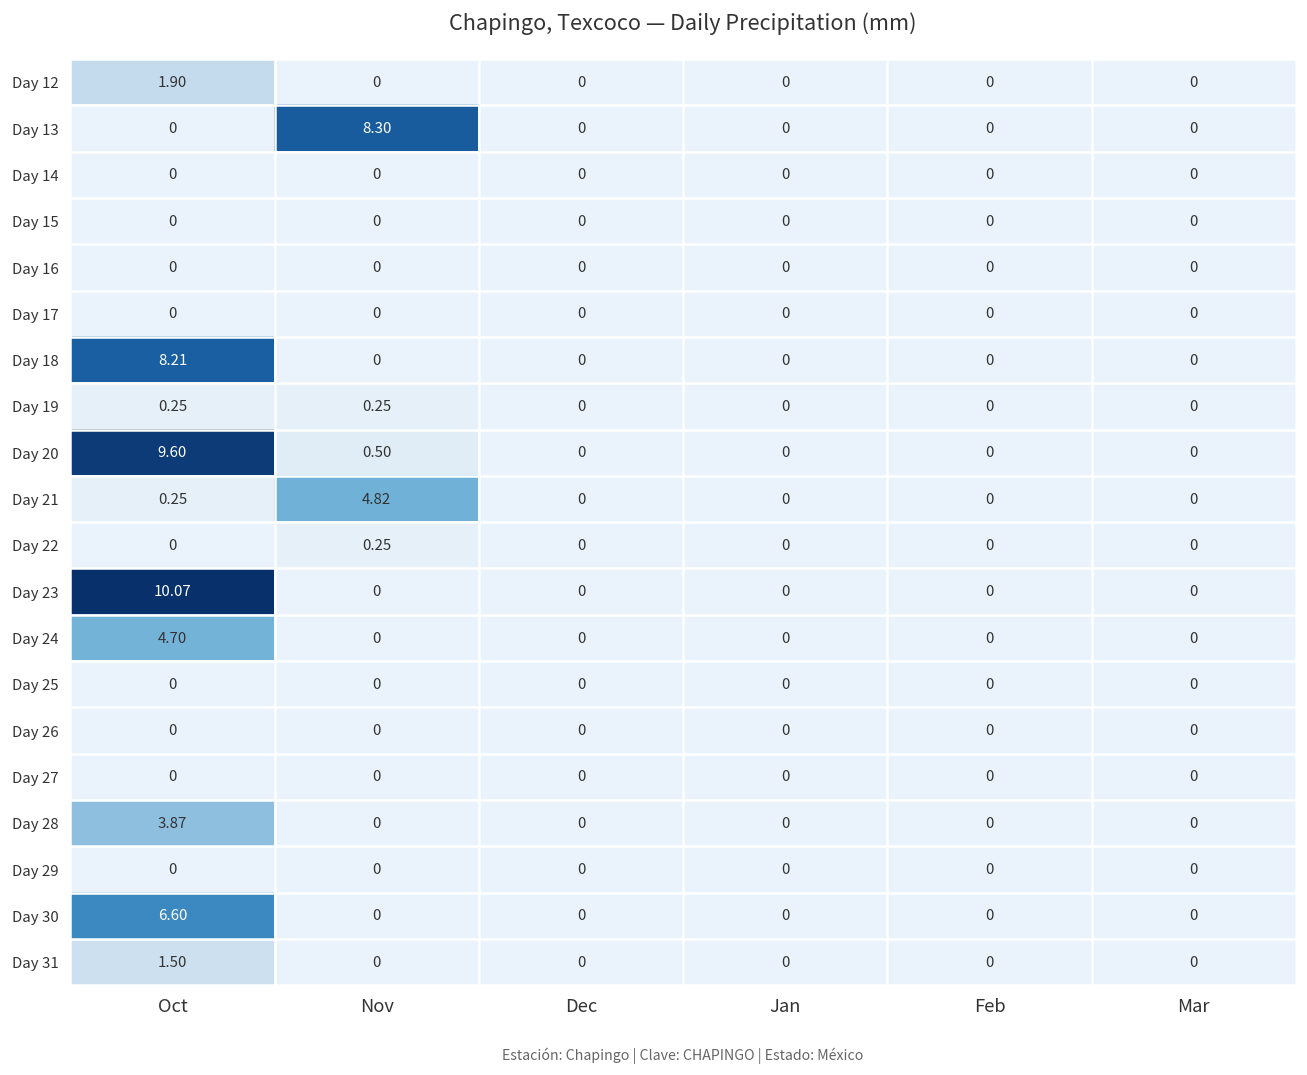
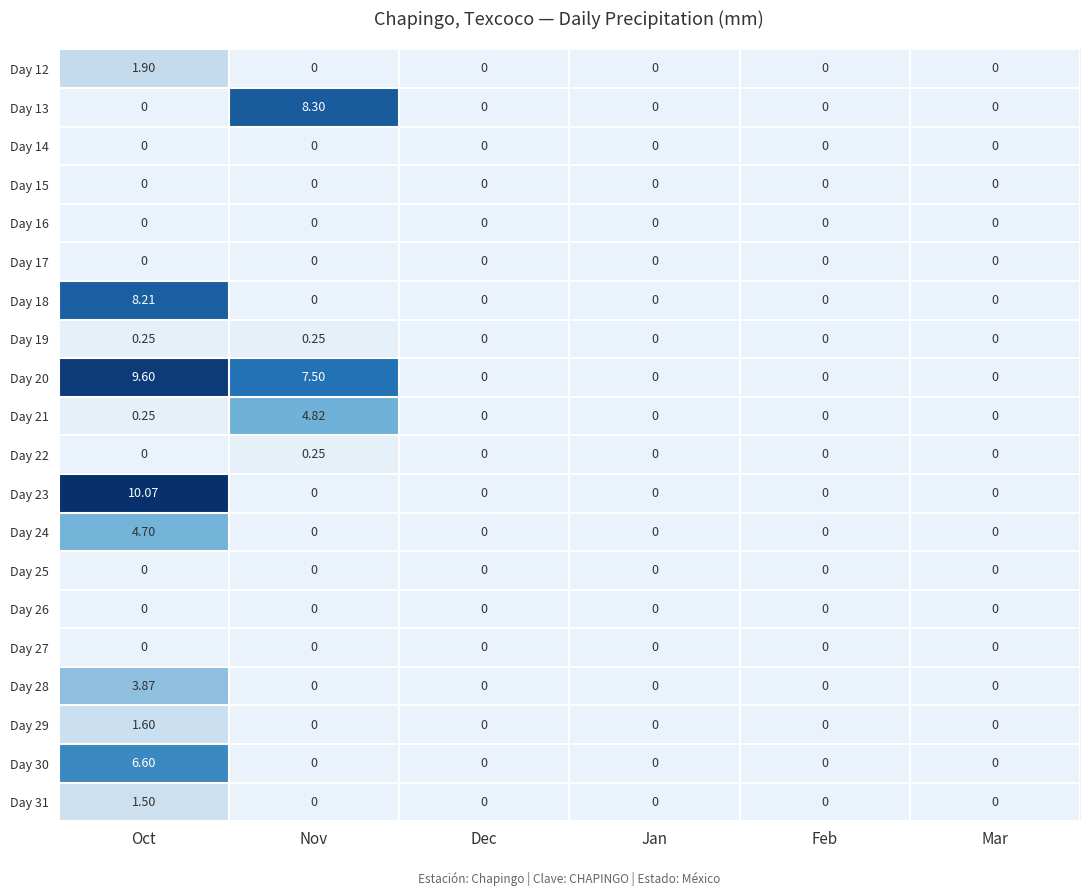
Day 20, Nov: 0.50 -> 7.50
Day 29, Oct: 0 -> 1.60
